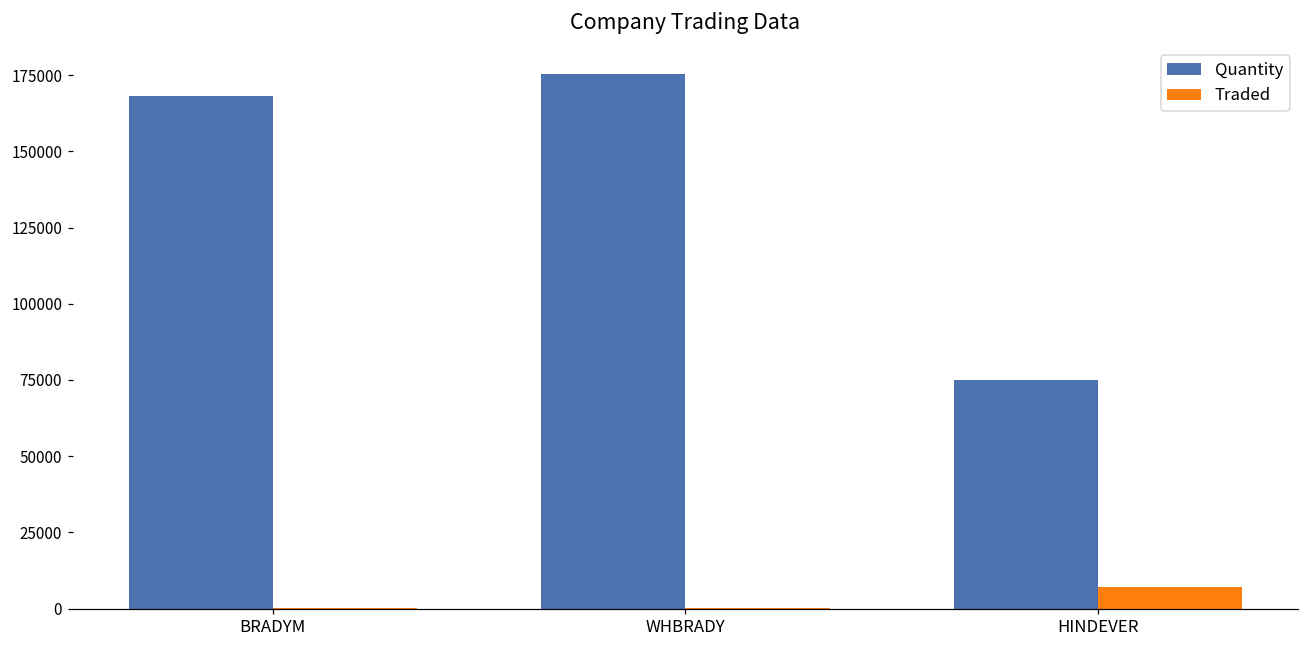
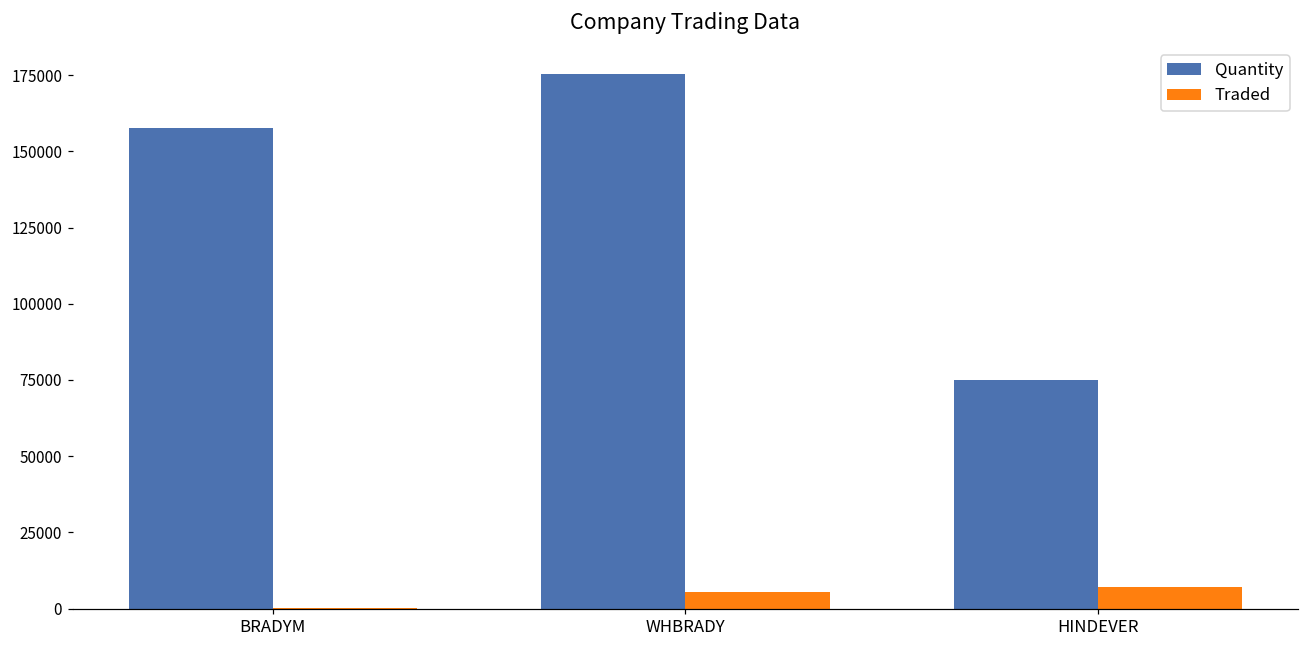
Quantity, BRADYM: 168000 -> 158000
Traded, WHBRADY: 0 -> 6000
